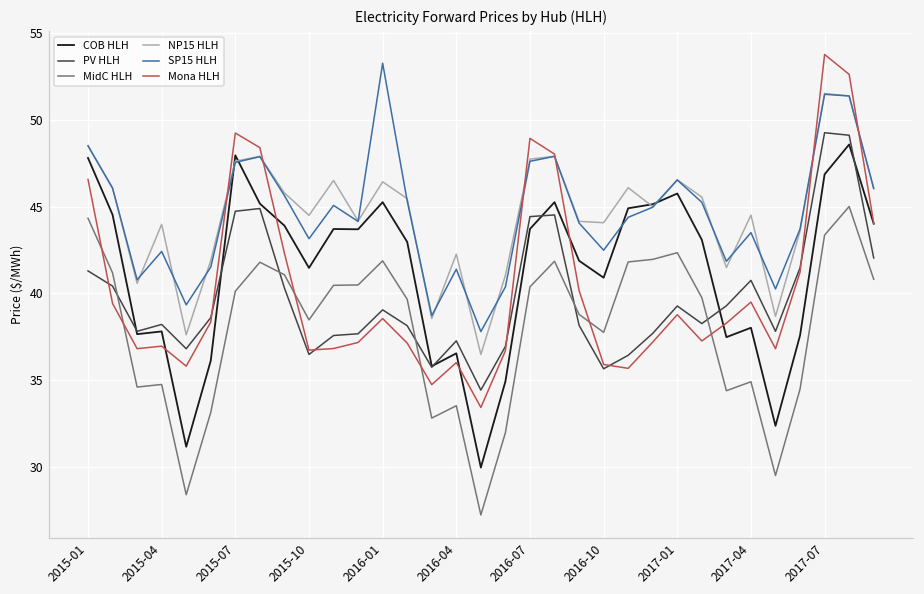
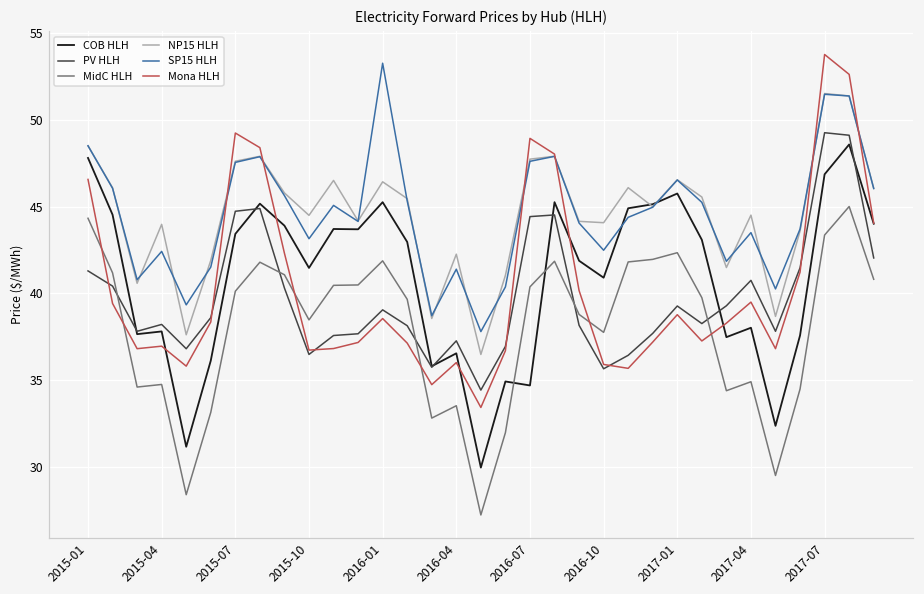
COB HLH, 2015-07: 47.9 -> 43.4
COB HLH, 2016-07: 43.7 -> 34.7
